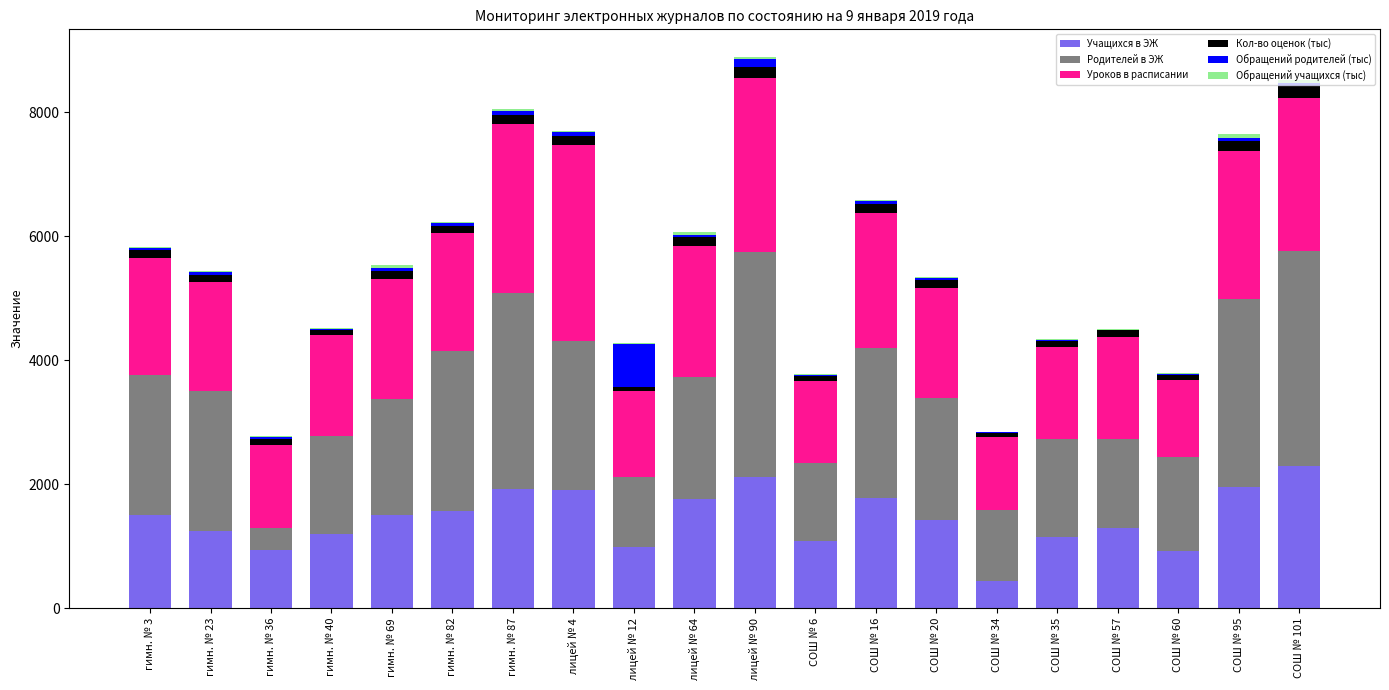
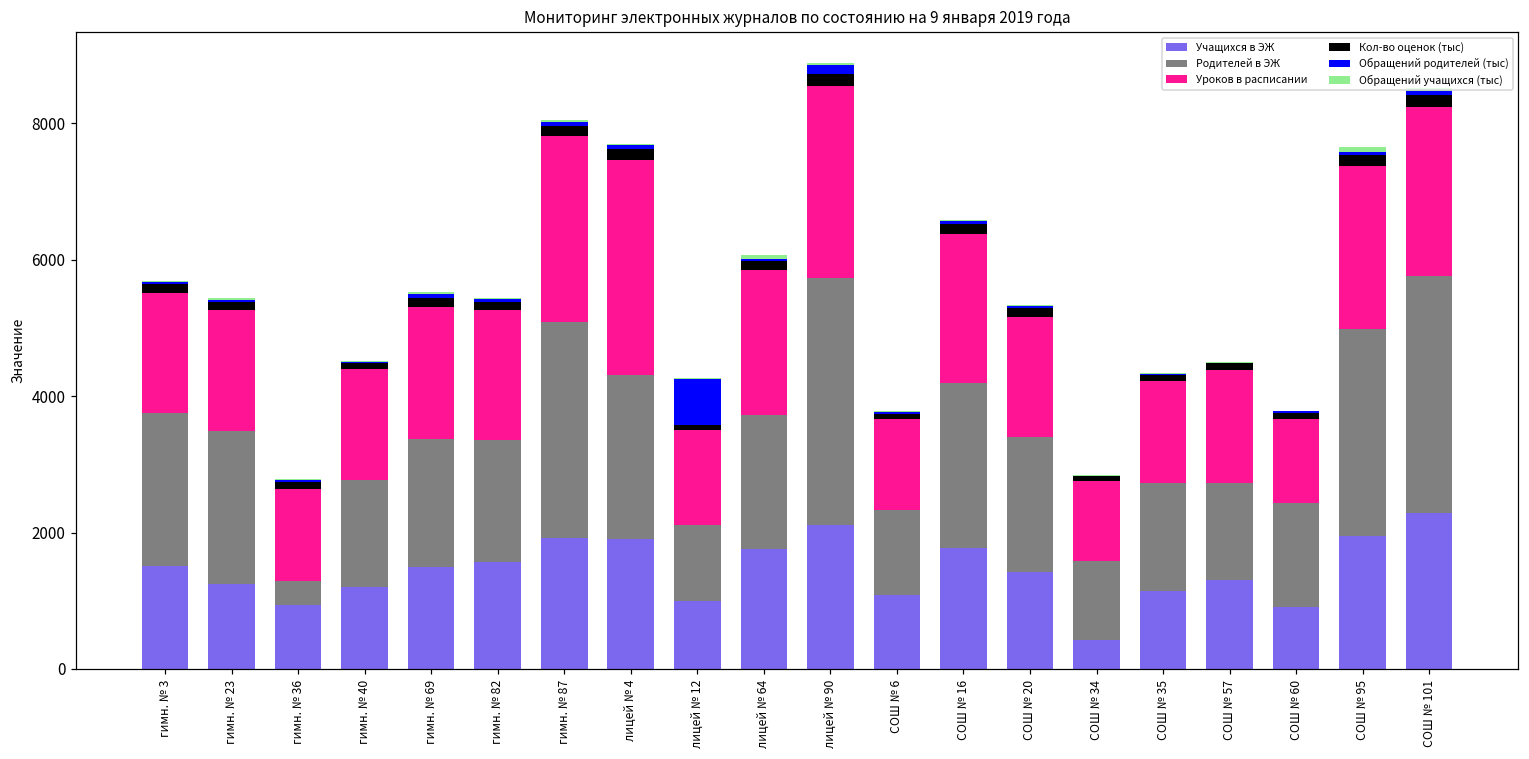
Уроков в расписании, гимн. № 3: 1900 -> 1800
Родителей в ЭЖ, гимн. № 82: 2600 -> 1800
